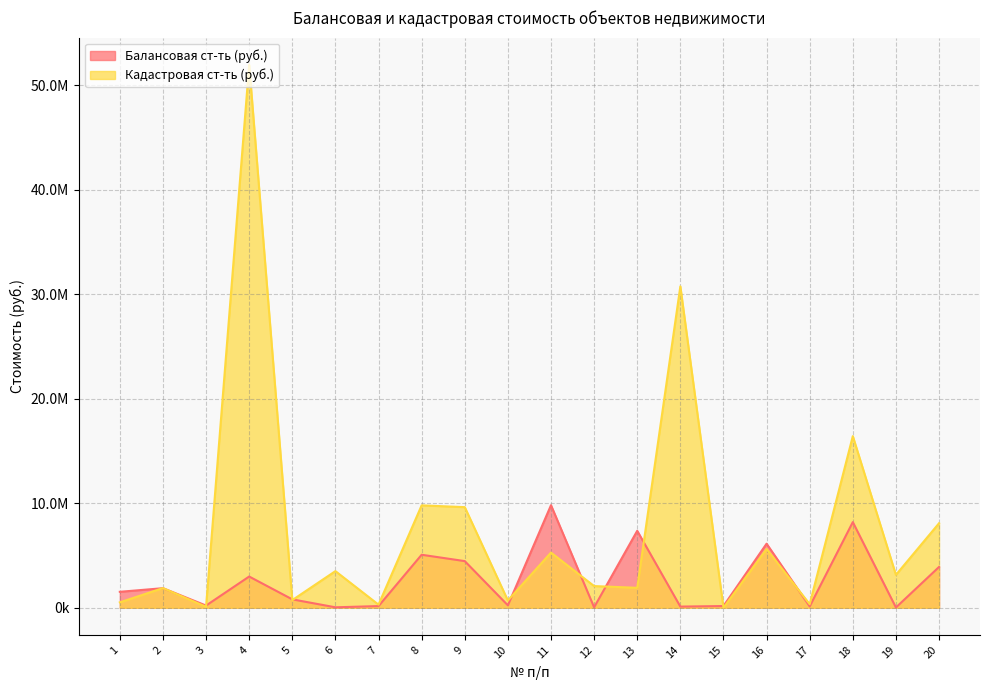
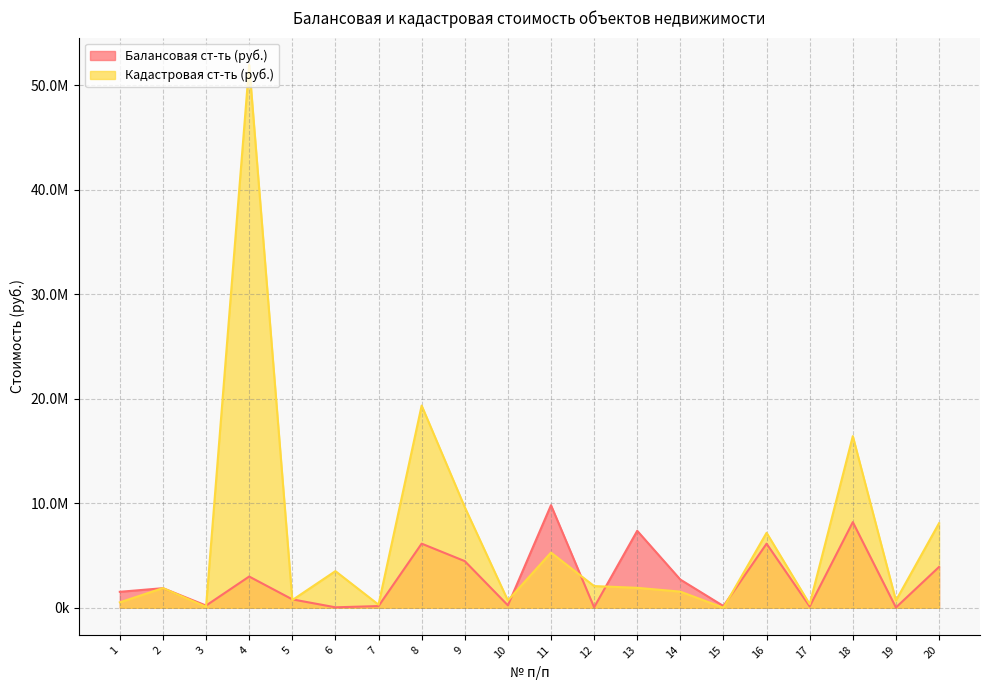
Балансовая ст-ть (руб.), 8: 5100000 -> 6100000
Кадастровая ст-ть (руб.), 8: 9800000 -> 19300000
Балансовая ст-ть (руб.), 14: 100000 -> 2700000
Кадастровая ст-ть (руб.), 14: 30700000 -> 1500000
Кадастровая ст-ть (руб.), 16: 5600000 -> 7200000
Кадастровая ст-ть (руб.), 19: 3100000 -> 700000
